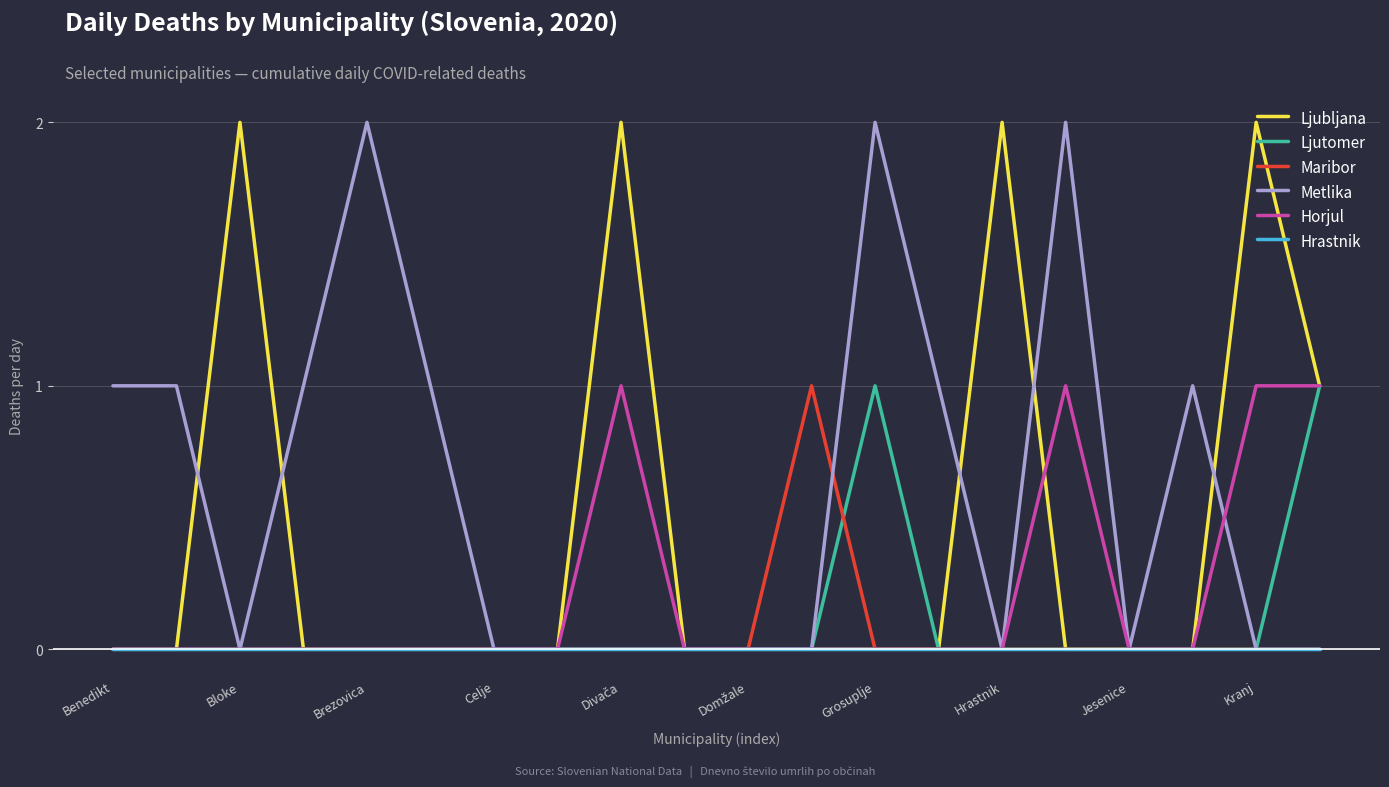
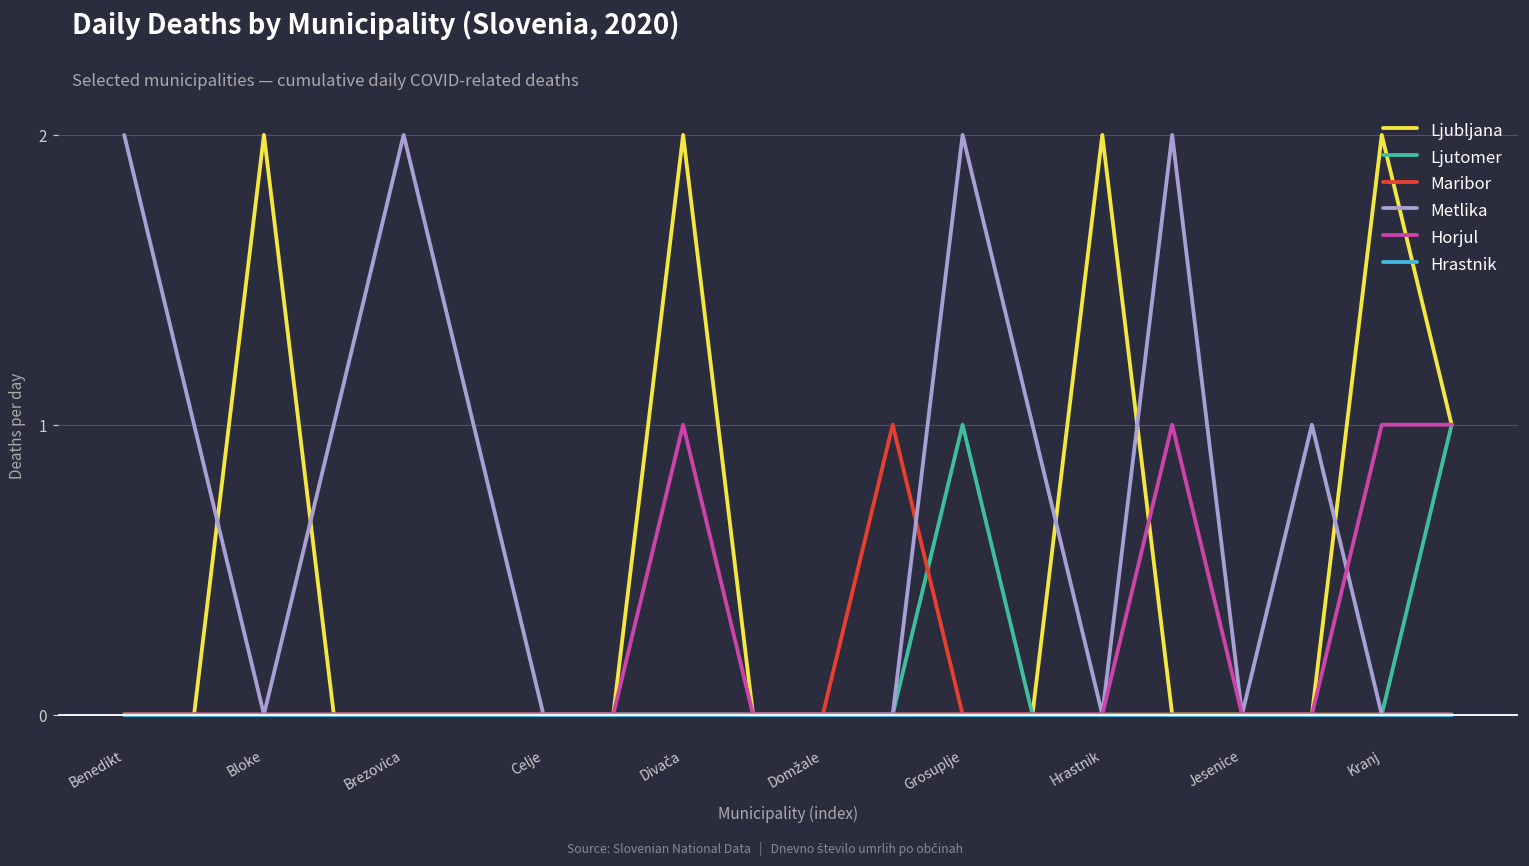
Metlika, Benedikt: 1 -> 2
